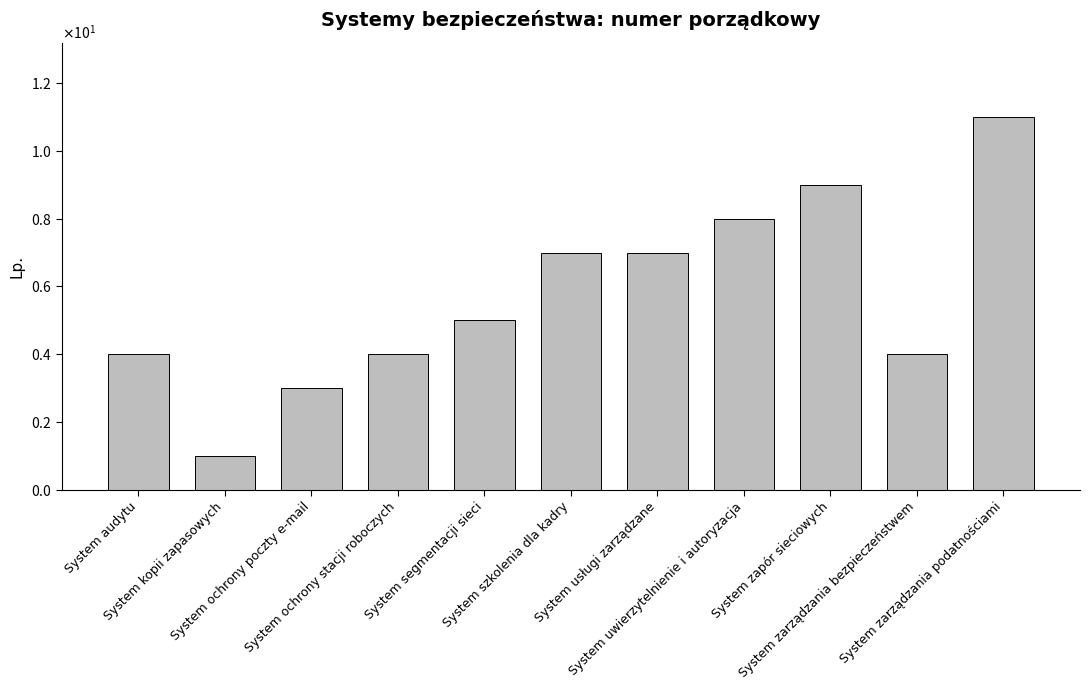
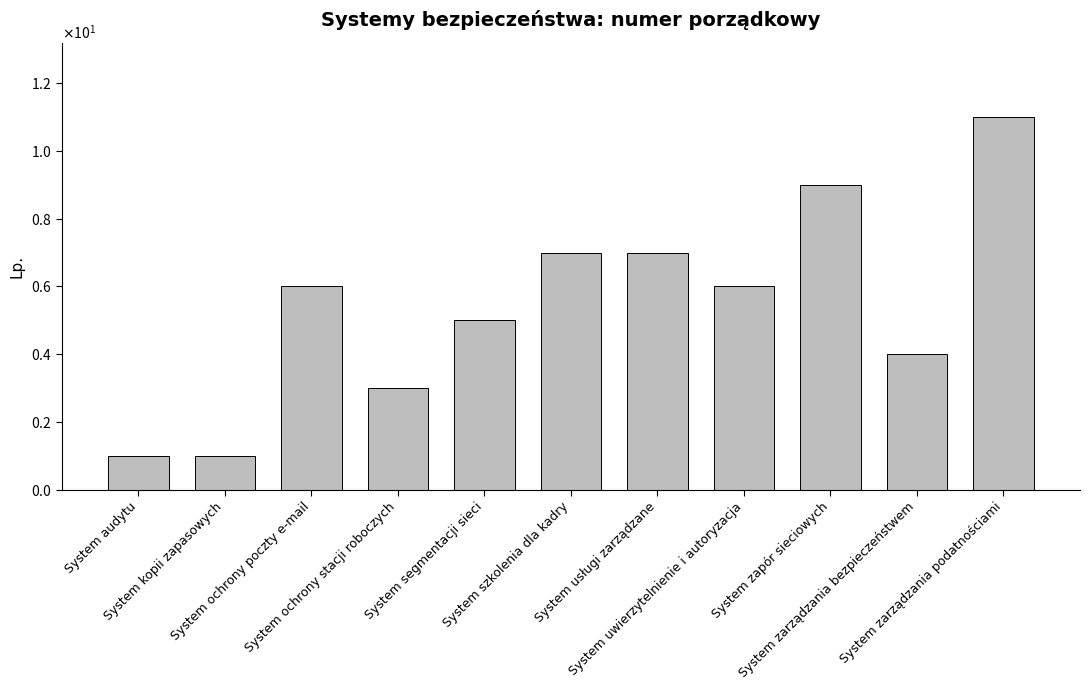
System audytu: 4 -> 1
System ochrony poczty e-mail: 3 -> 6
System ochrony stacji roboczych: 4 -> 3
System uwierzytelnienie i autoryzacja: 8 -> 6
